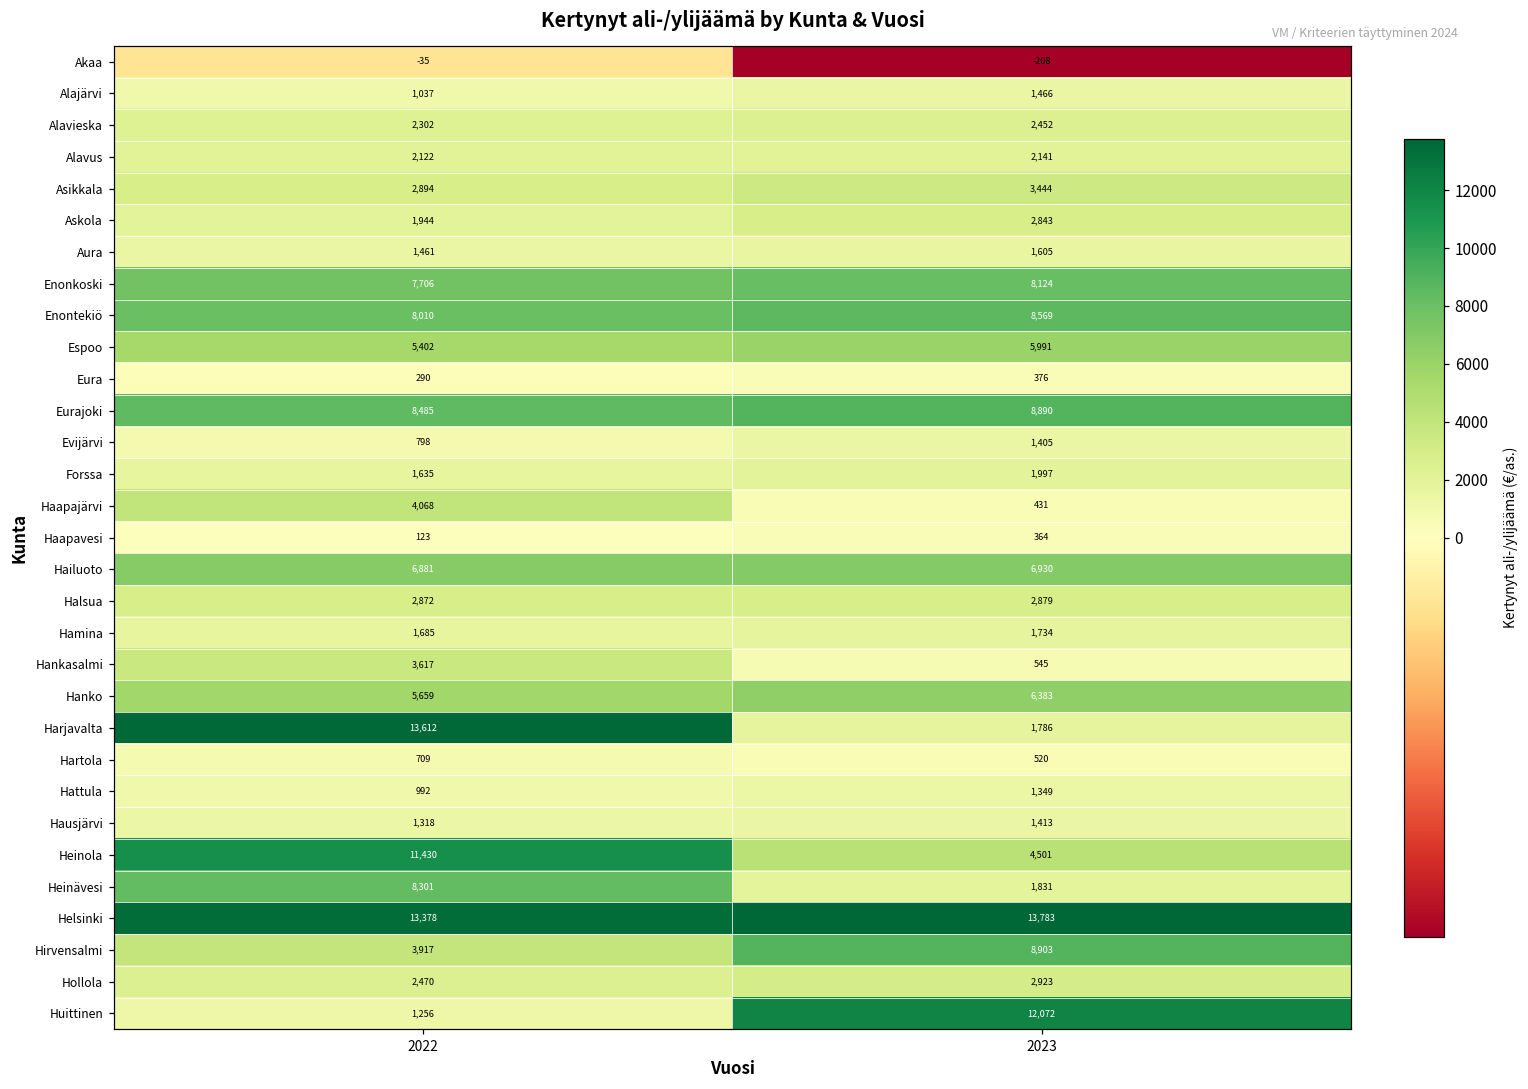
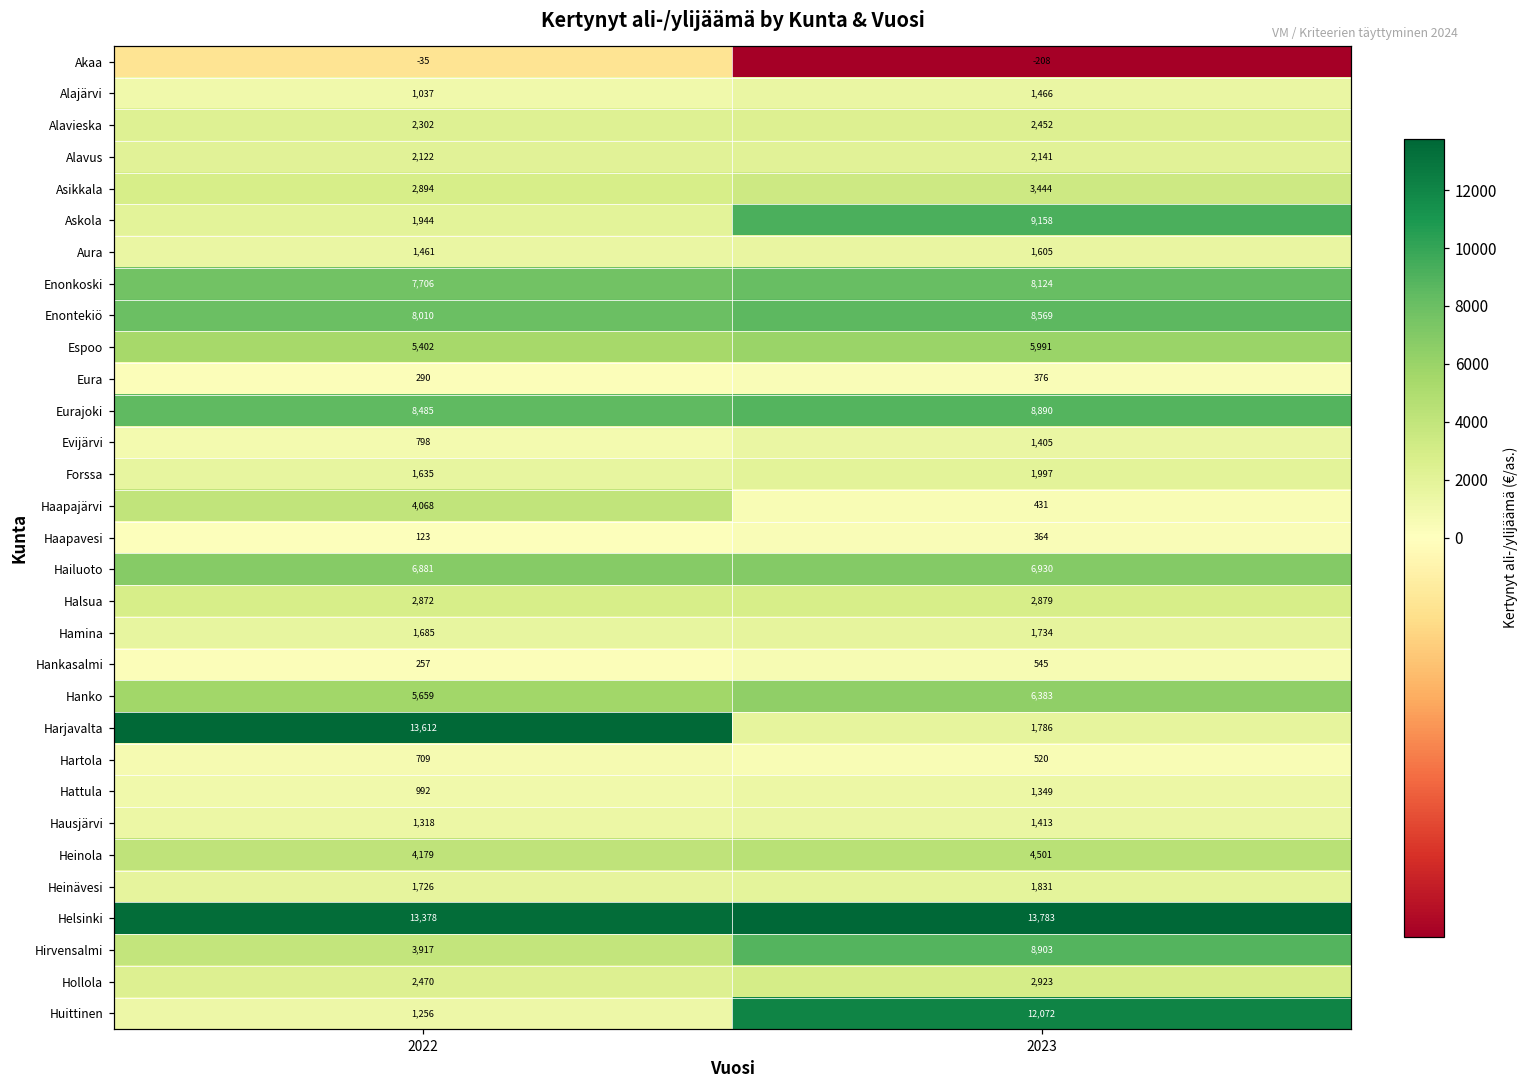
Askola, 2023: 2,843 -> 9,158
Hankasalmi, 2022: 3,617 -> 257
Heinola, 2022: 11,430 -> 4,179
Heinävesi, 2022: 8,301 -> 1,726
